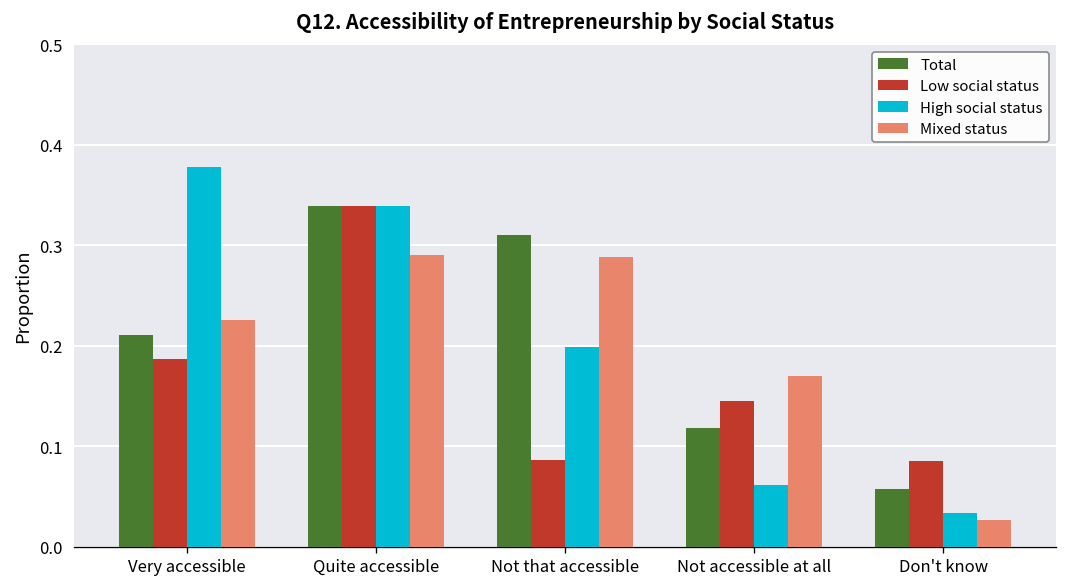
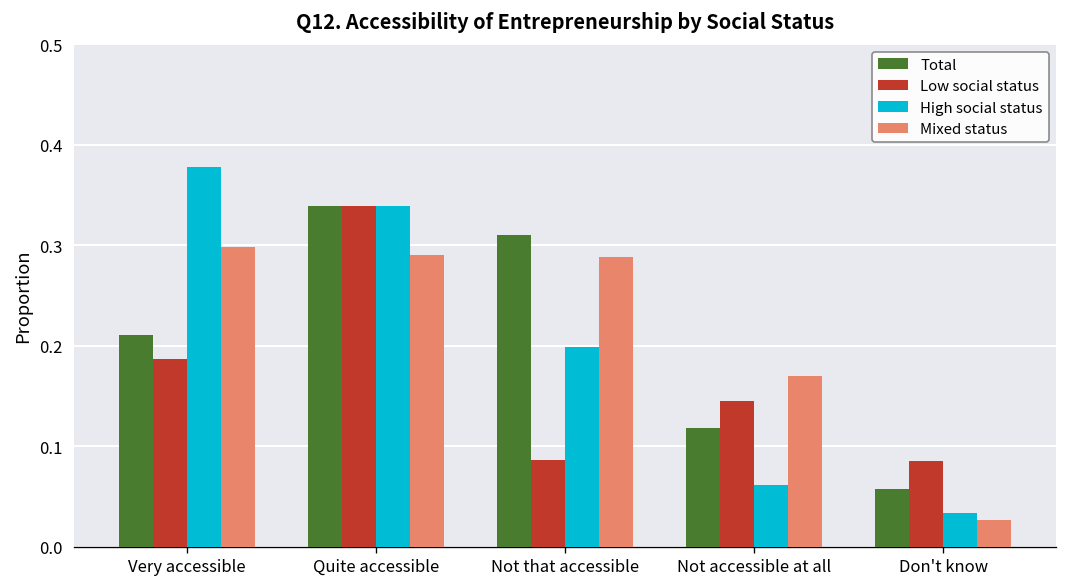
Mixed status, Very accessible: 0.23 -> 0.30
